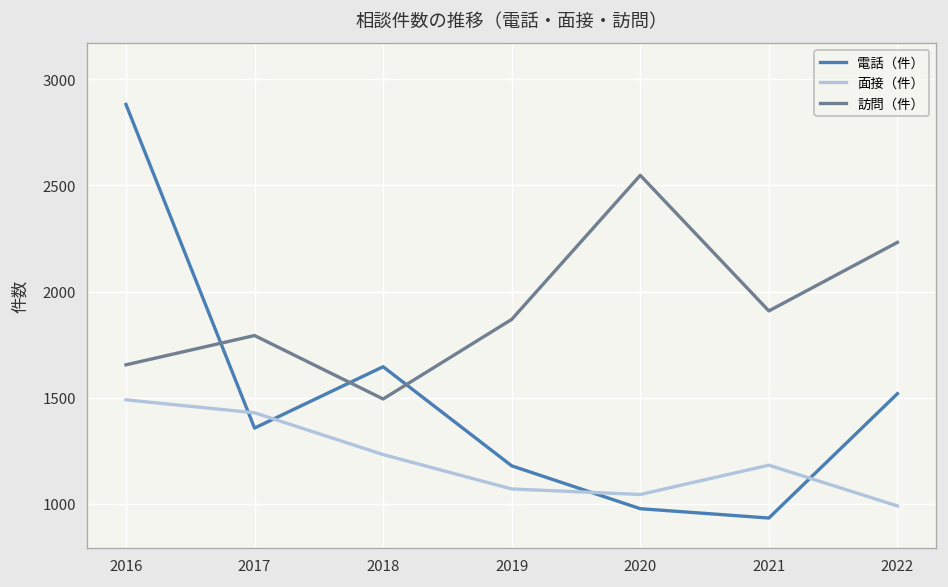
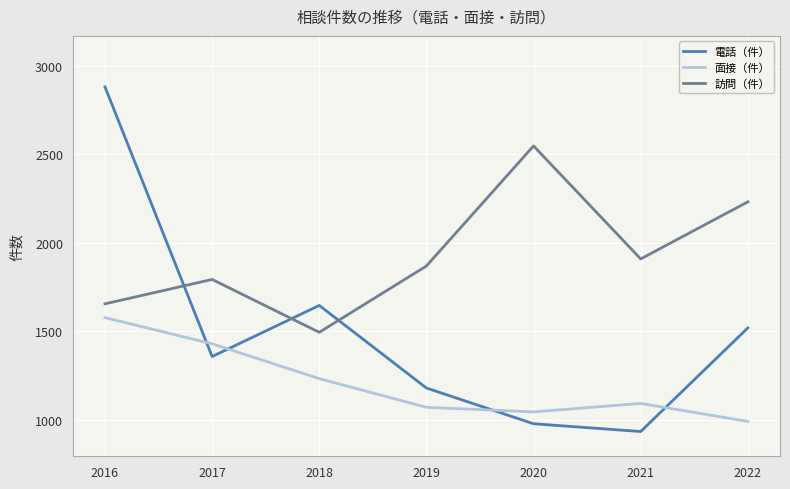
面接（件）, 2016: 1490 -> 1580
面接（件）, 2021: 1180 -> 1090
